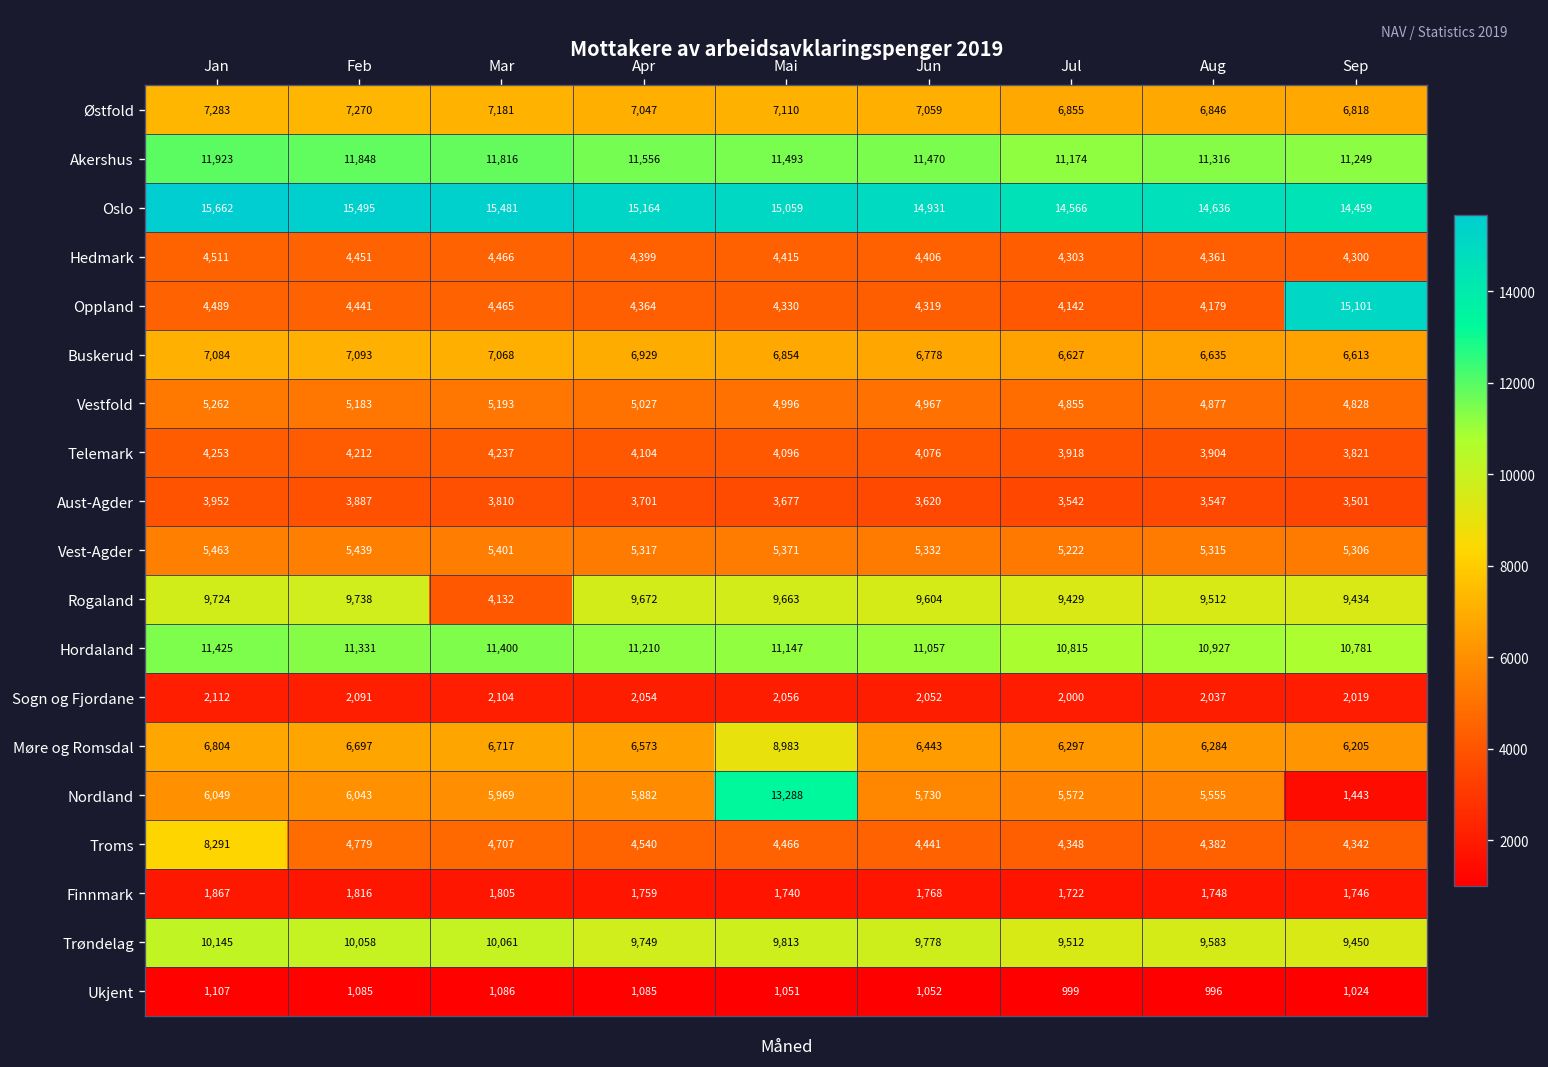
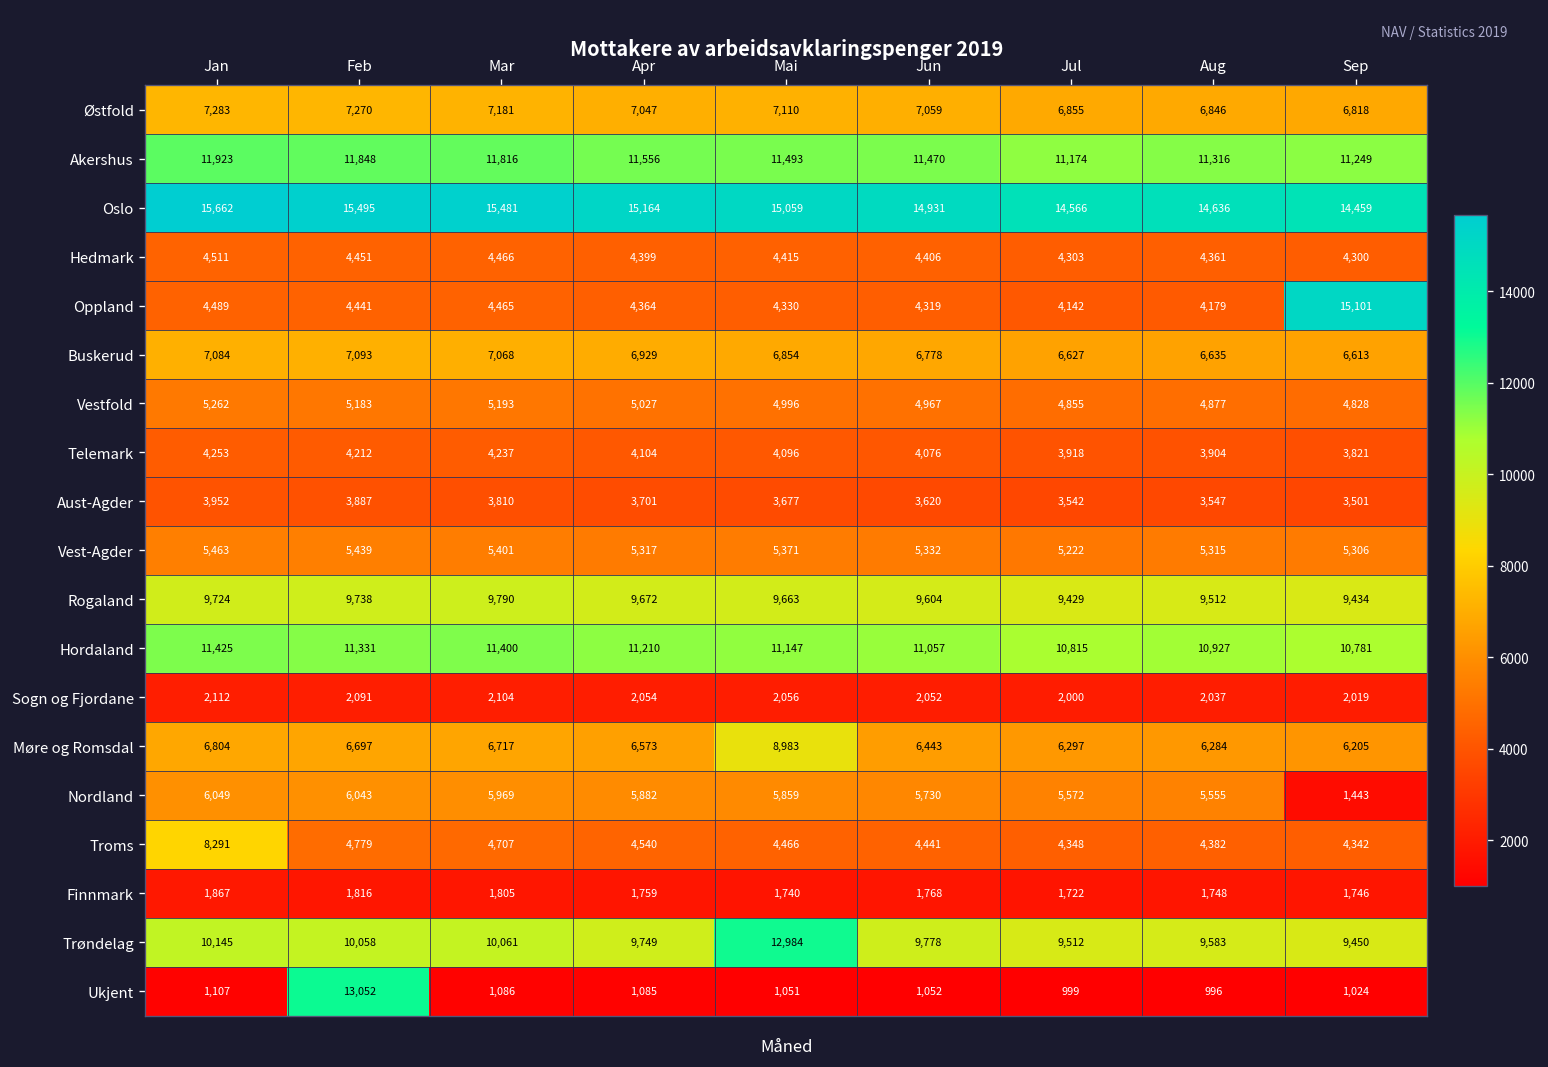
Rogaland, Mar: 4,132 -> 9,790
Nordland, Mai: 13,288 -> 5,859
Trøndelag, Mai: 9,813 -> 12,984
Ukjent, Feb: 1,085 -> 13,052
